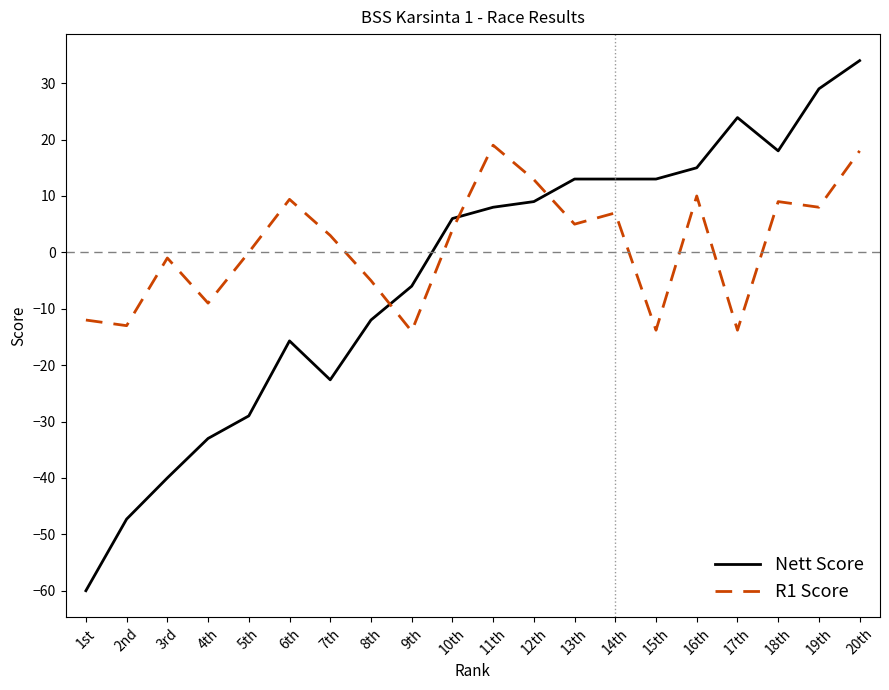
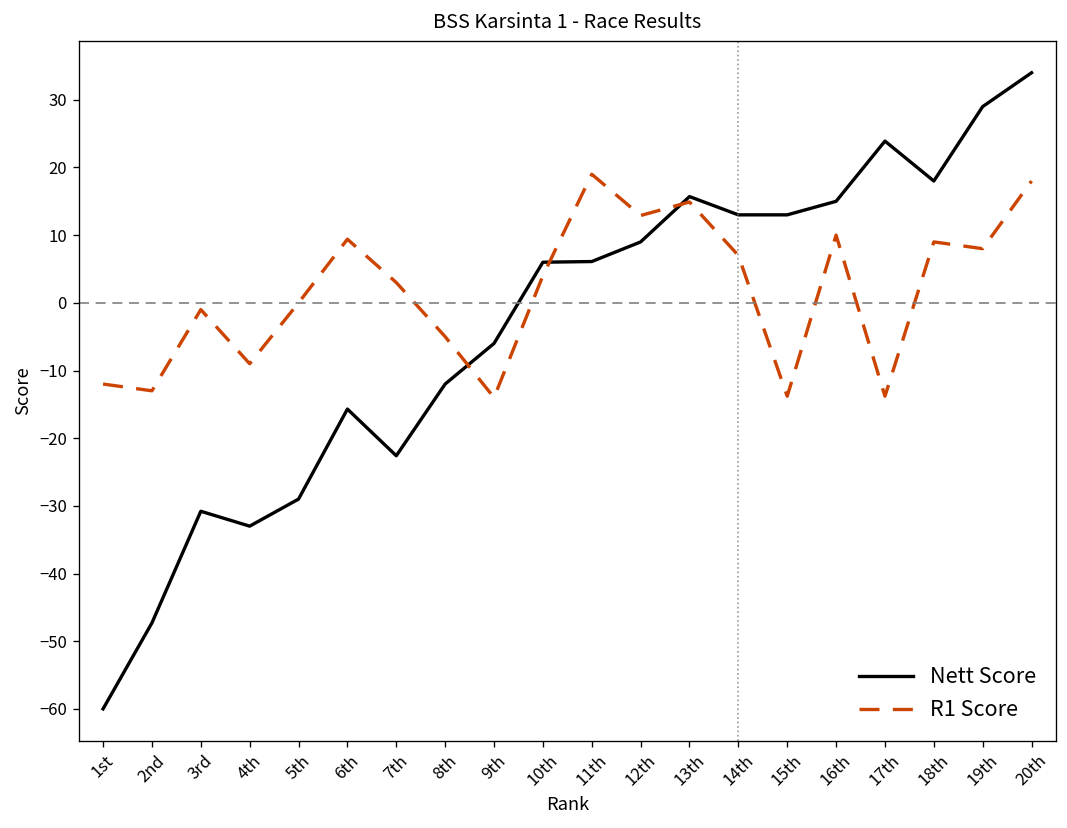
Nett Score, 3rd: -40 -> -31
Nett Score, 11th: 8 -> 6
Nett Score, 13th: 13 -> 16
R1 Score, 13th: 5 -> 15
